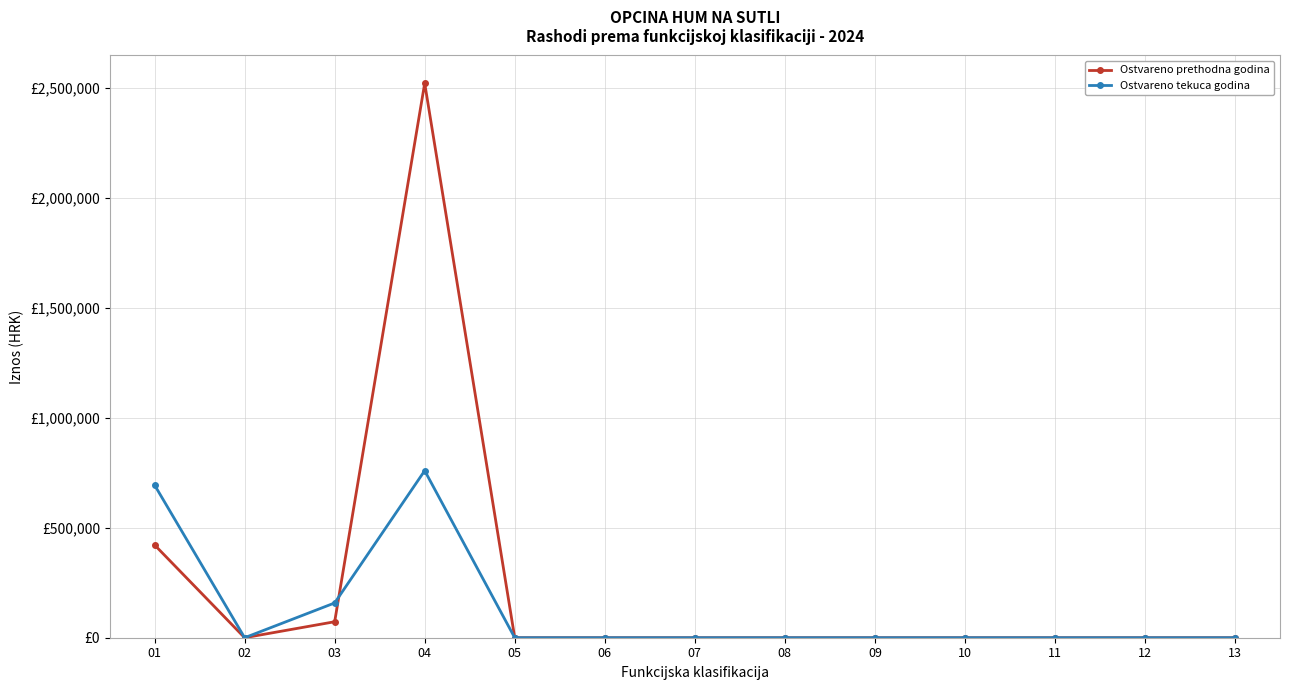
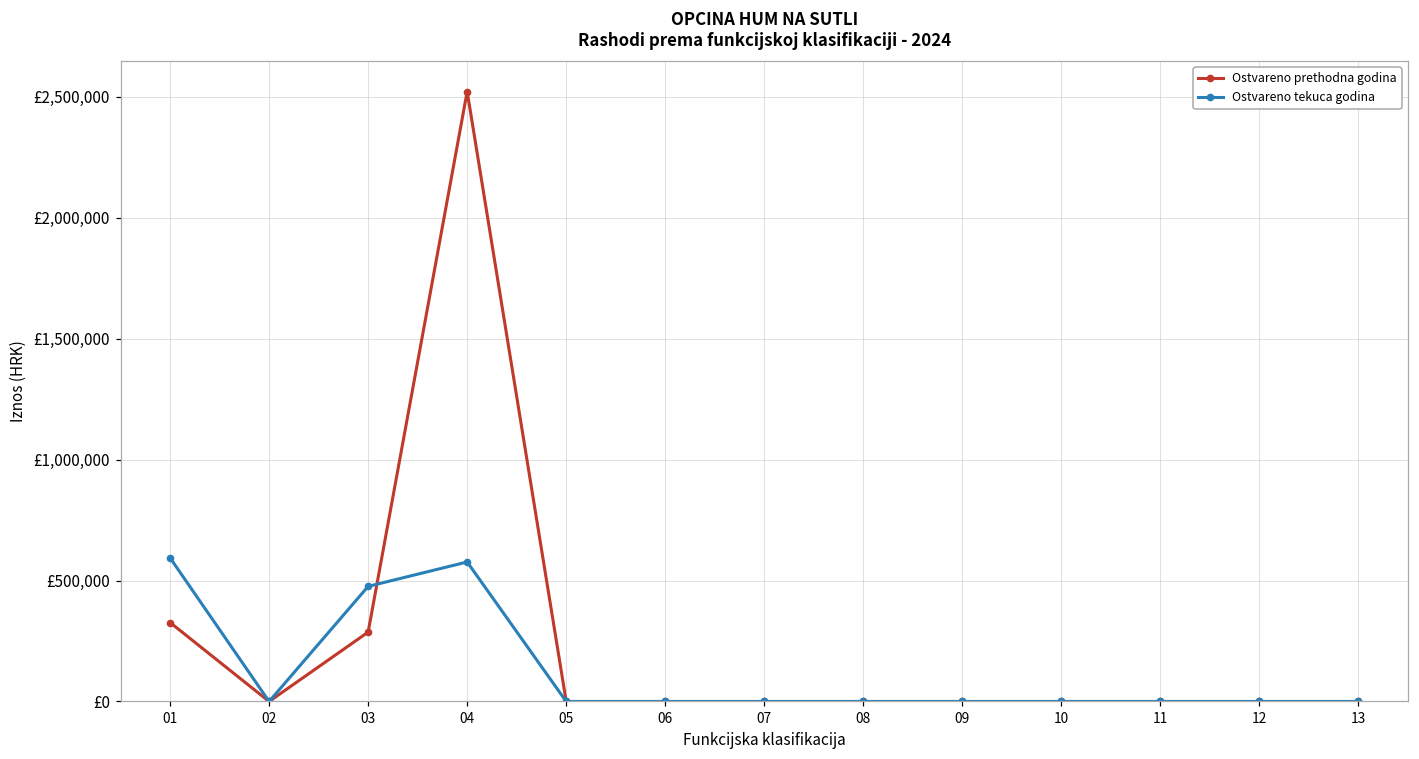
Ostvareno prethodna godina, 01: £420,000 -> £330,000
Ostvareno tekuca godina, 01: £690,000 -> £590,000
Ostvareno prethodna godina, 03: £70,000 -> £290,000
Ostvareno tekuca godina, 03: £160,000 -> £480,000
Ostvareno tekuca godina, 04: £760,000 -> £580,000
